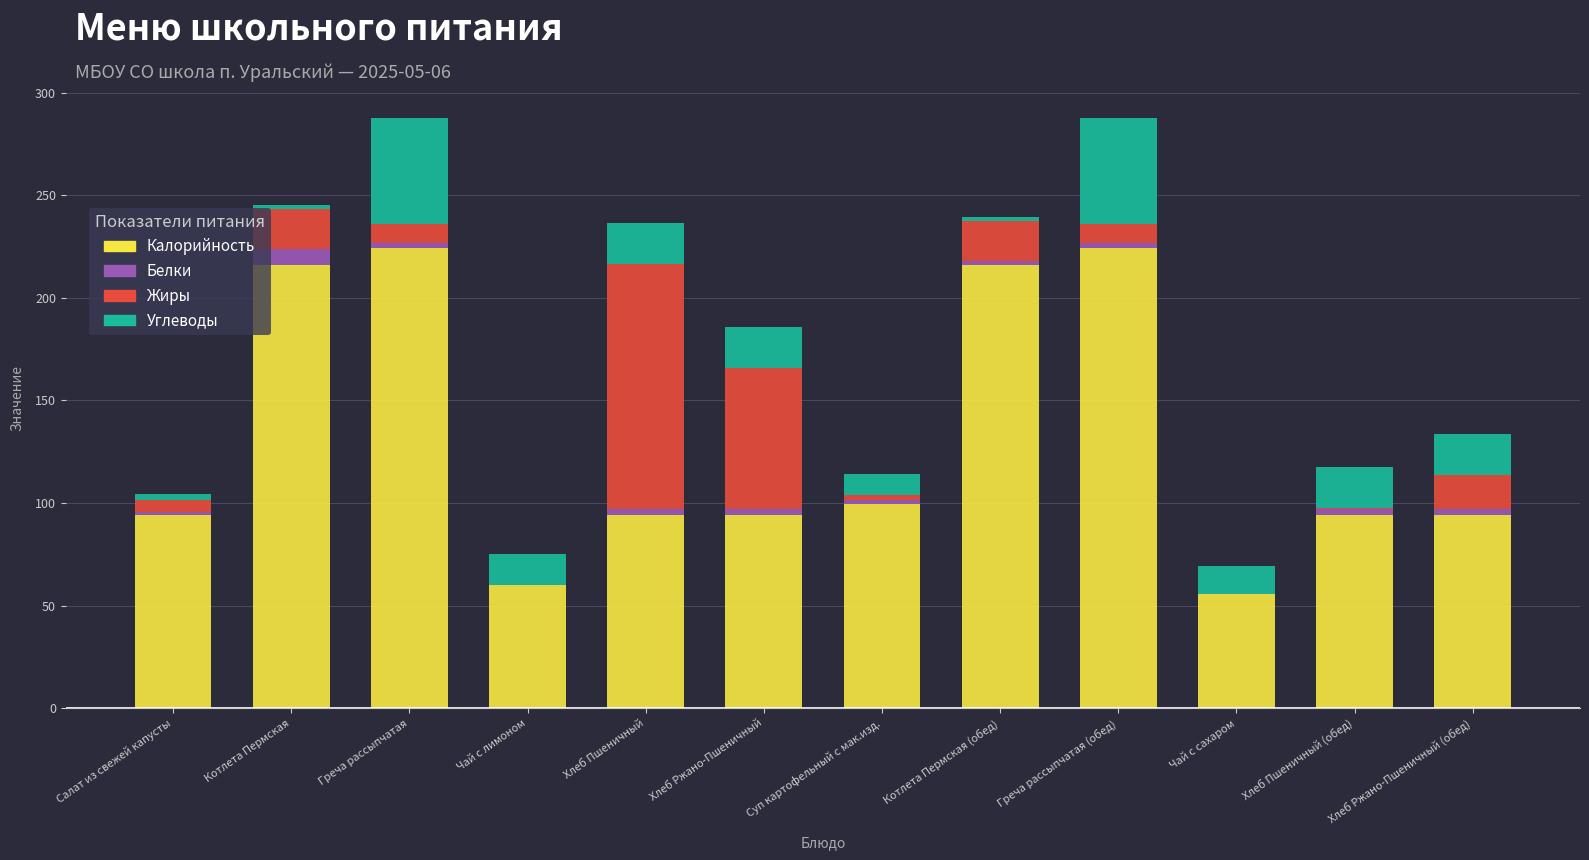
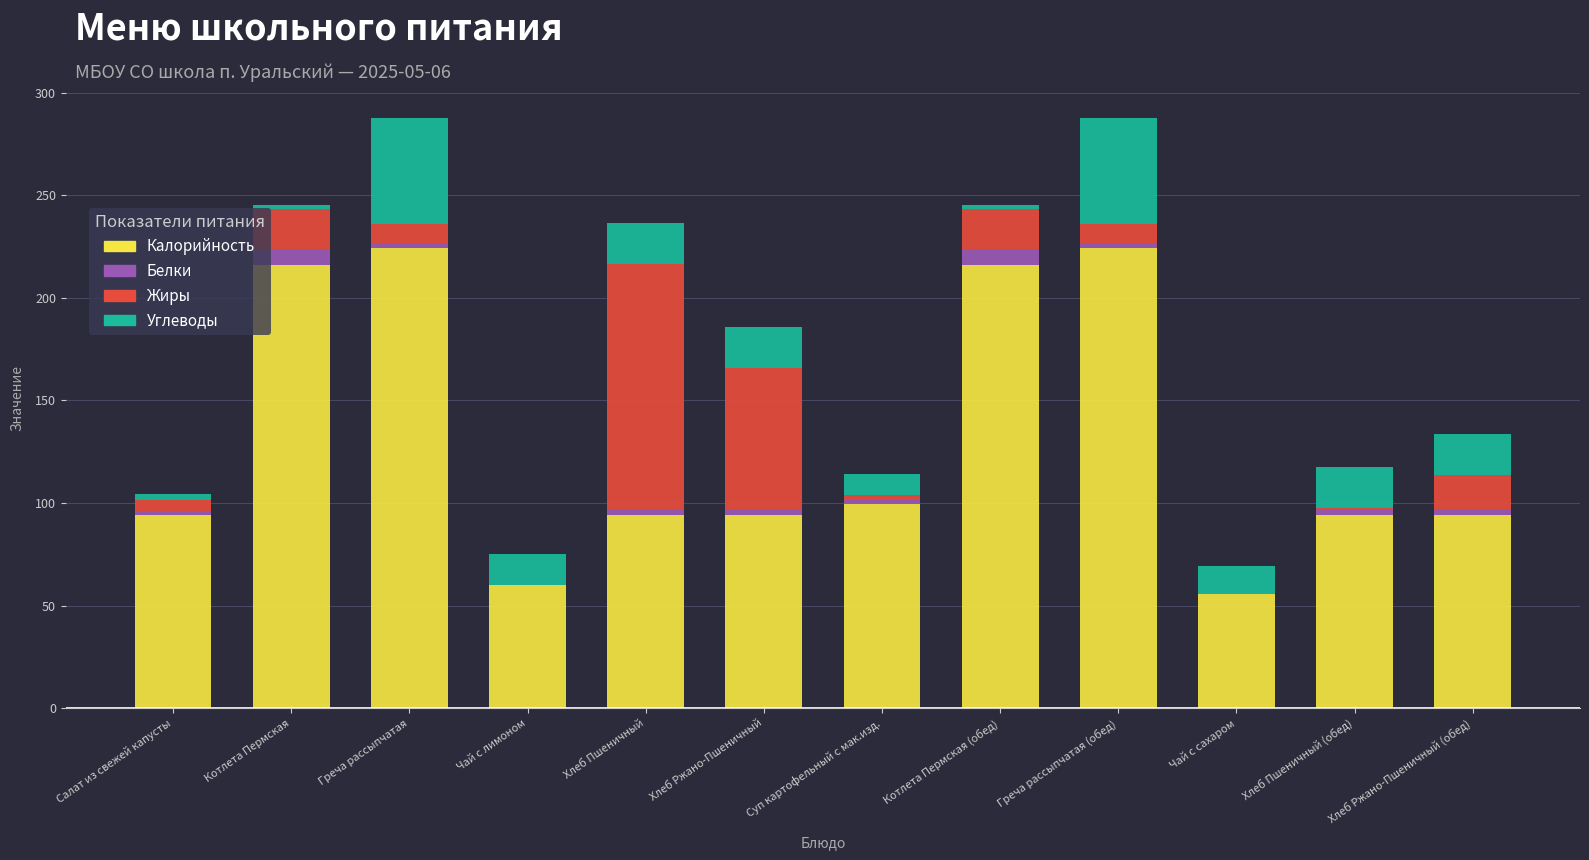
Белки, Котлета Пермская (обед): 2 -> 8
